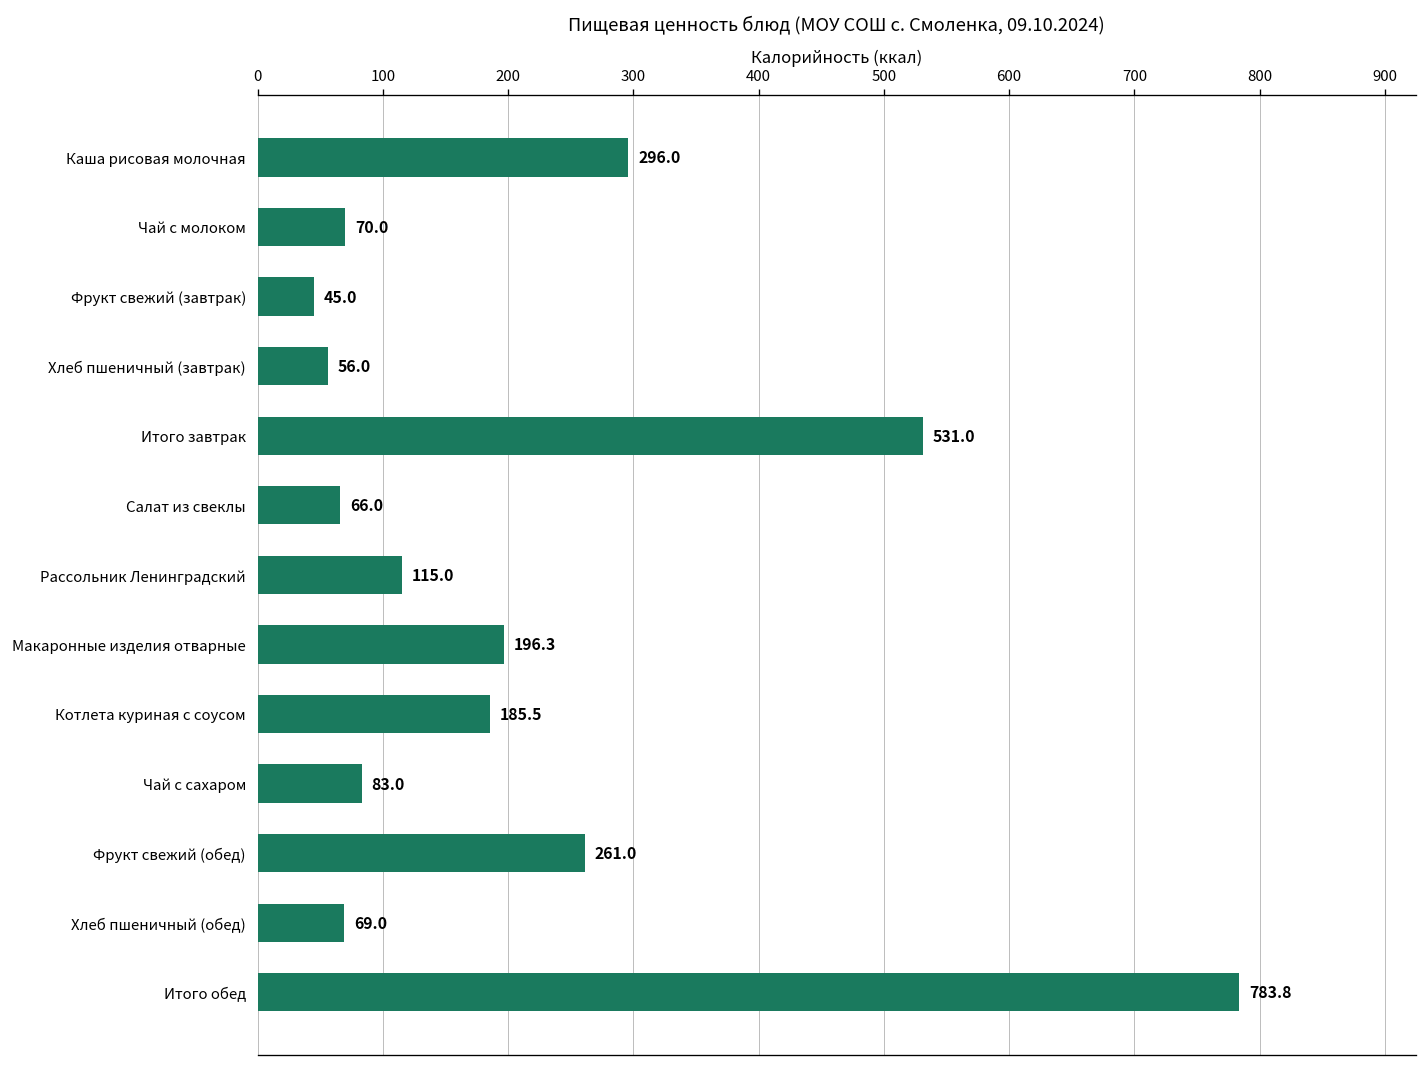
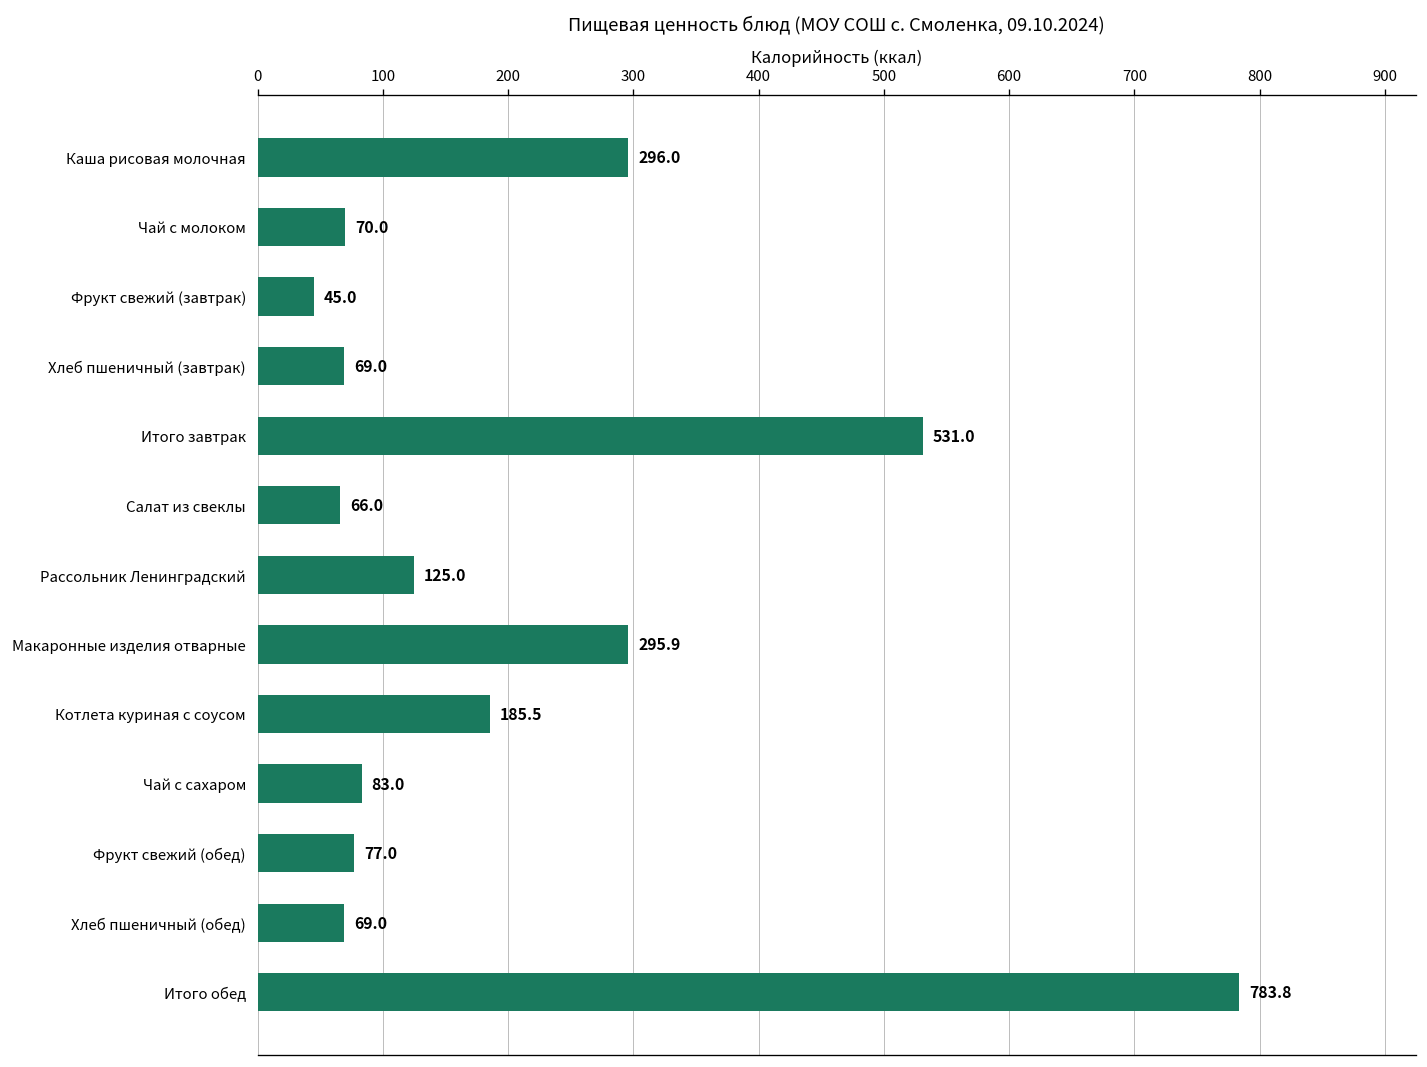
Хлеб пшеничный (завтрак): 56.0 -> 69.0
Рассольник Ленинградский: 115.0 -> 125.0
Макаронные изделия отварные: 196.3 -> 295.9
Фрукт свежий (обед): 261.0 -> 77.0
